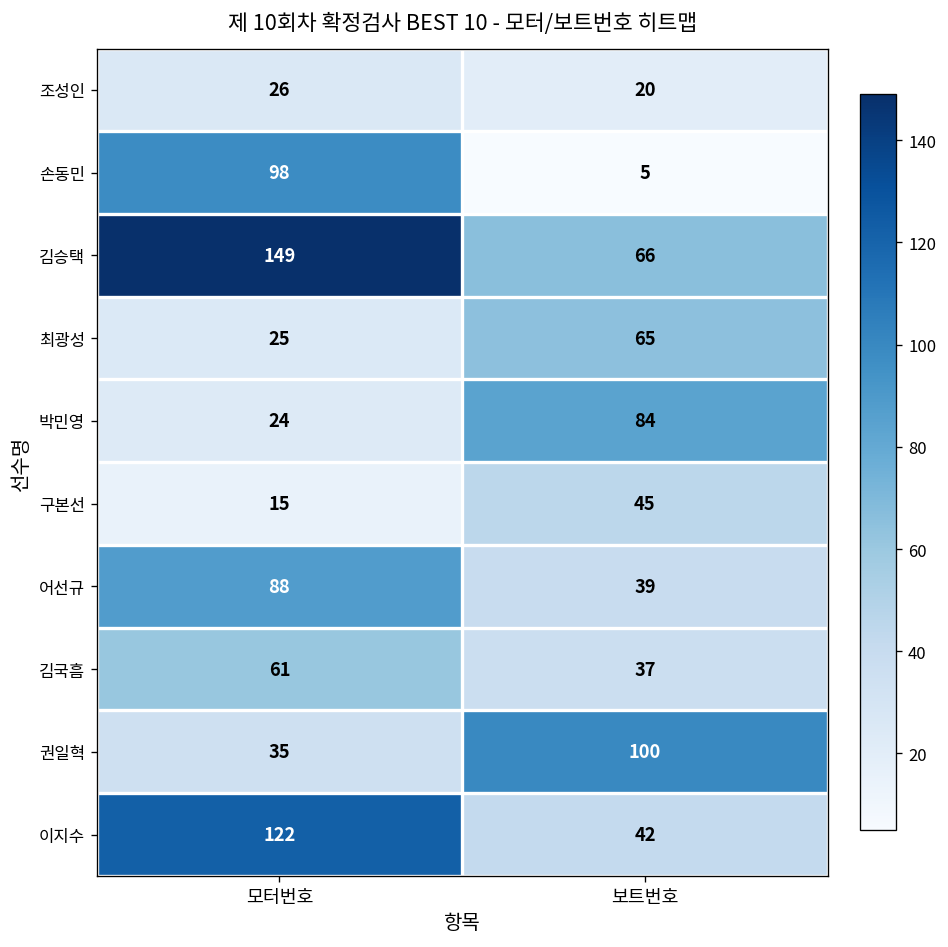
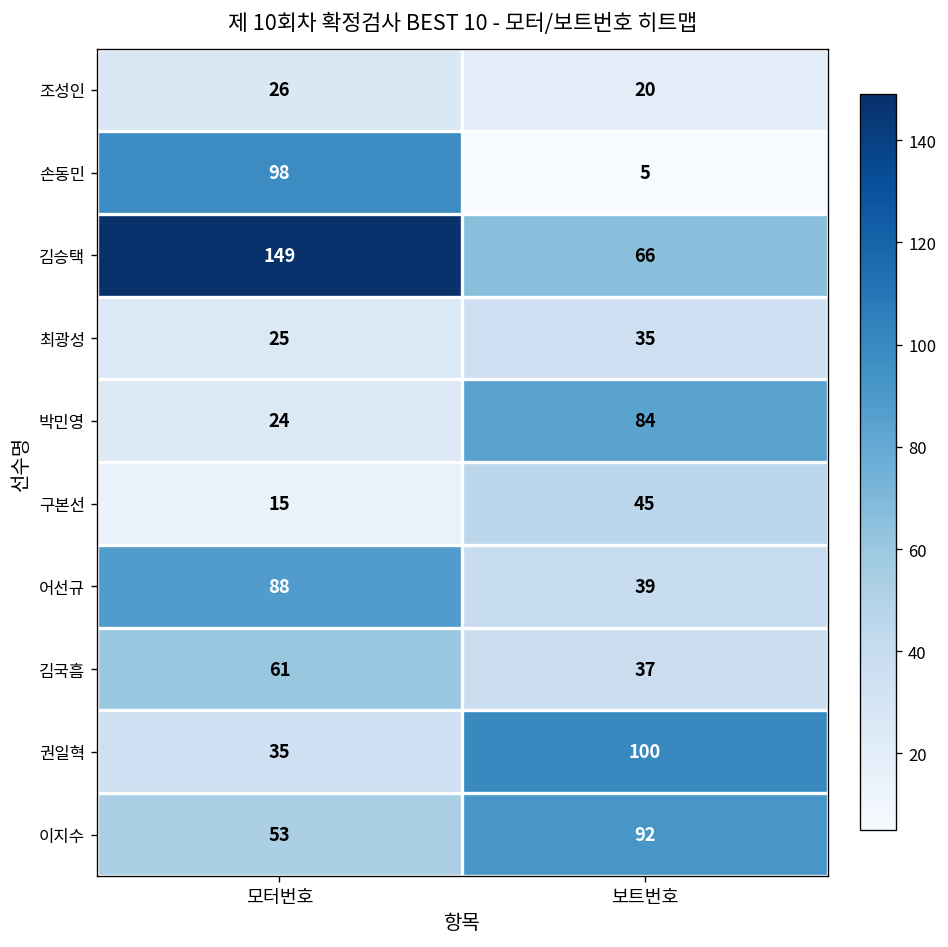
최광성, 보트번호: 65 -> 35
이지수, 모터번호: 122 -> 53
이지수, 보트번호: 42 -> 92
